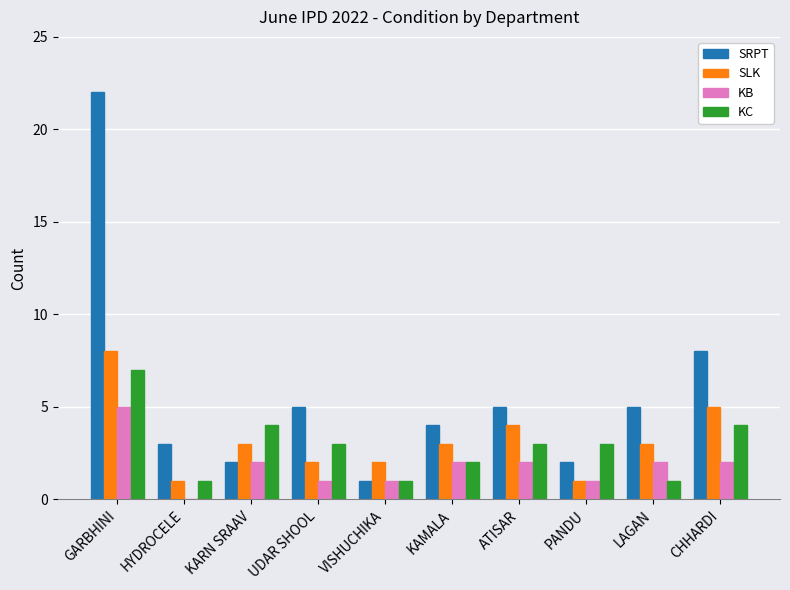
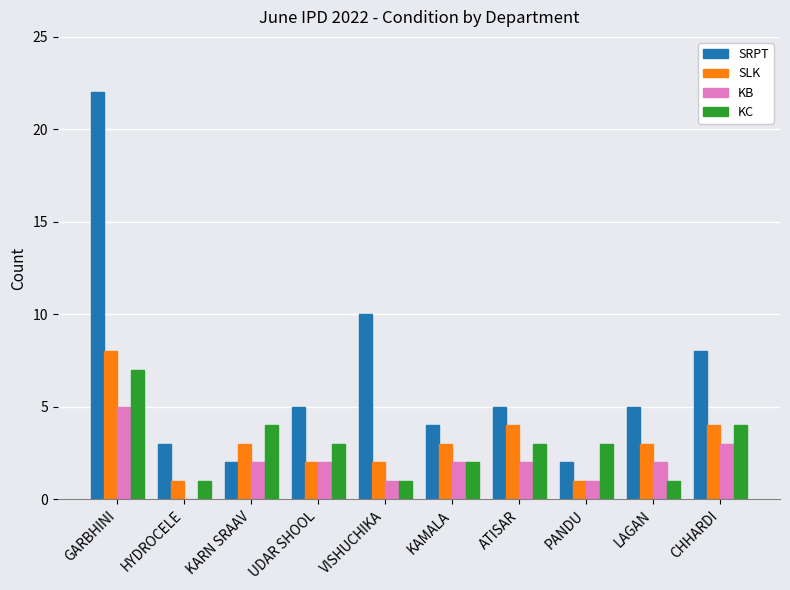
KB, UDAR SHOOL: 1 -> 2
SRPT, VISHUCHIKA: 1 -> 10
SLK, CHHARDI: 5 -> 4
KB, CHHARDI: 2 -> 3
